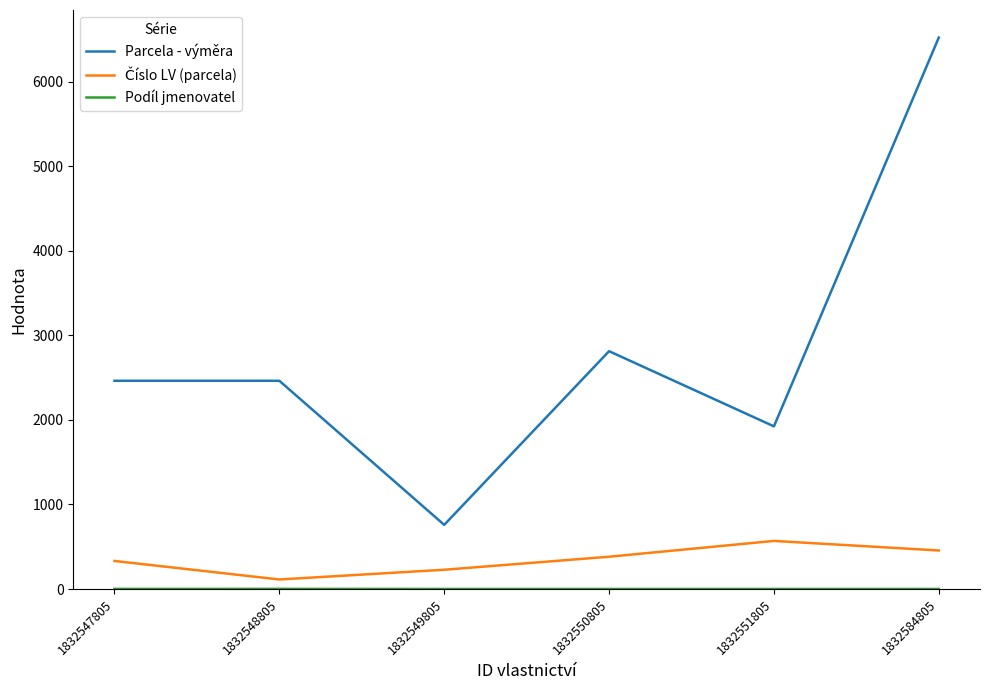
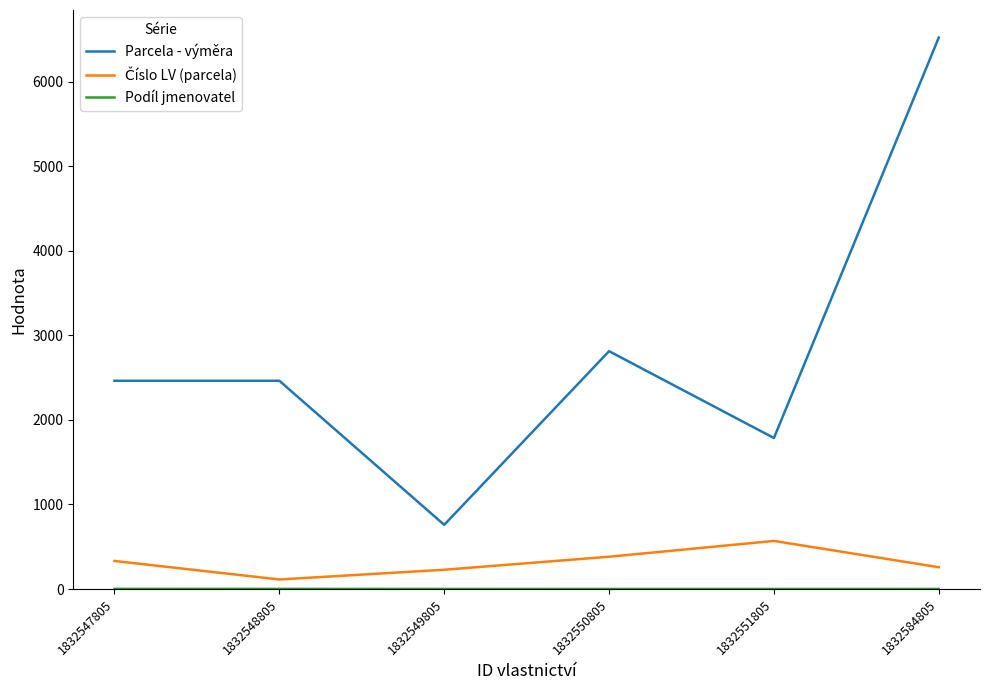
Parcela - výměra, 1832551805: 1900 -> 1800
Číslo LV (parcela), 1832584805: 500 -> 300
